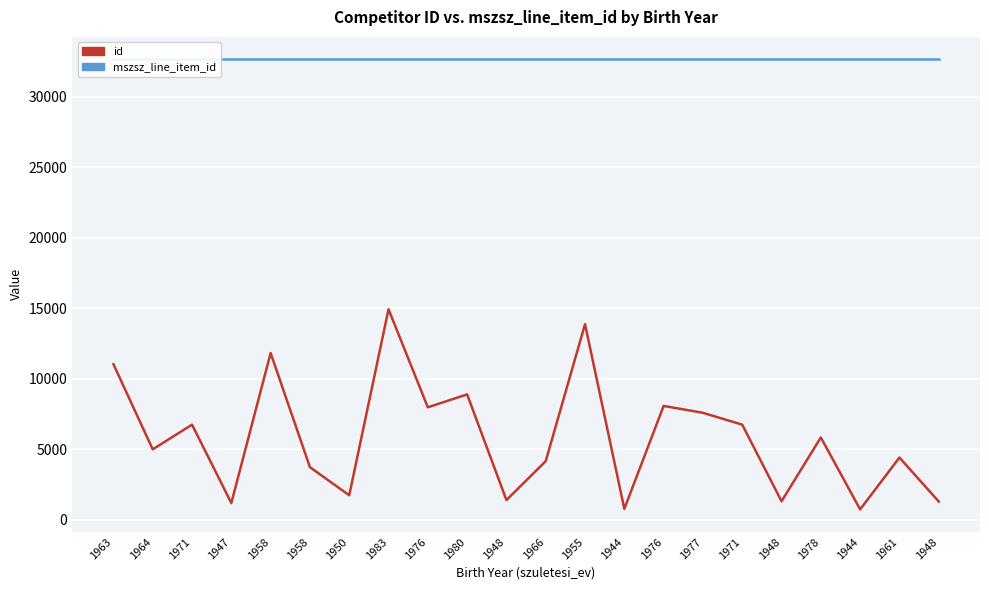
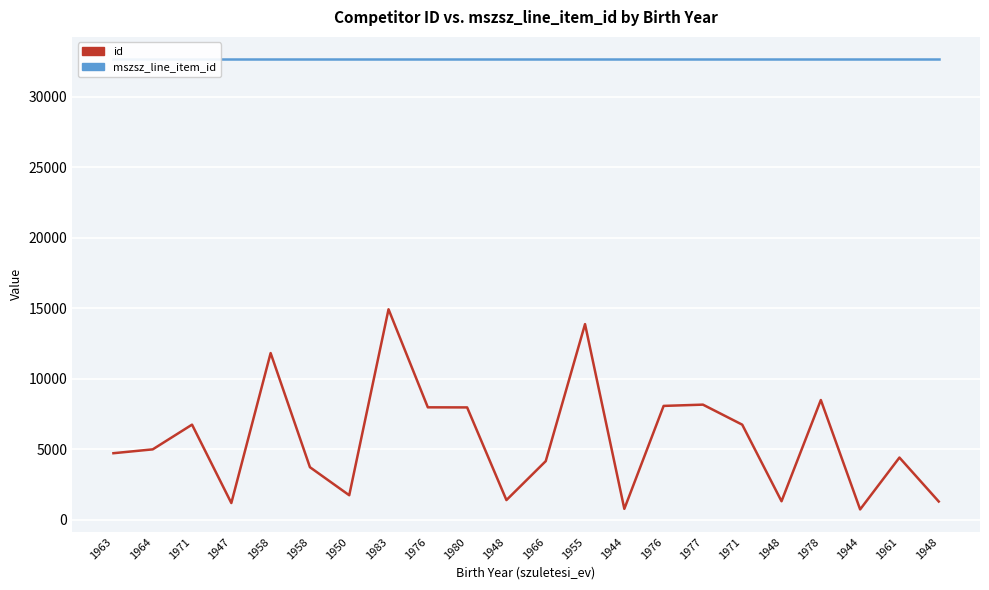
id, 1963: 11000 -> 4700
id, 1980: 8900 -> 8000
id, 1977: 7600 -> 8200
id, 1978: 5800 -> 8500
